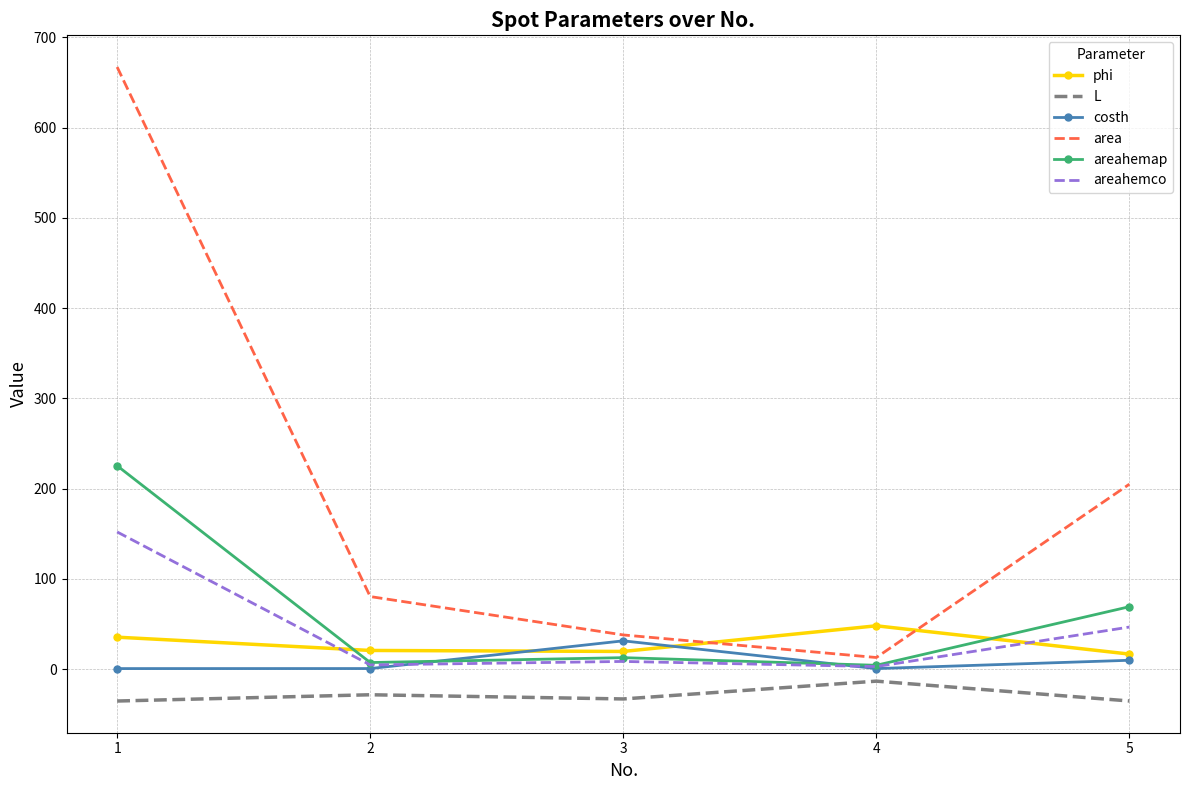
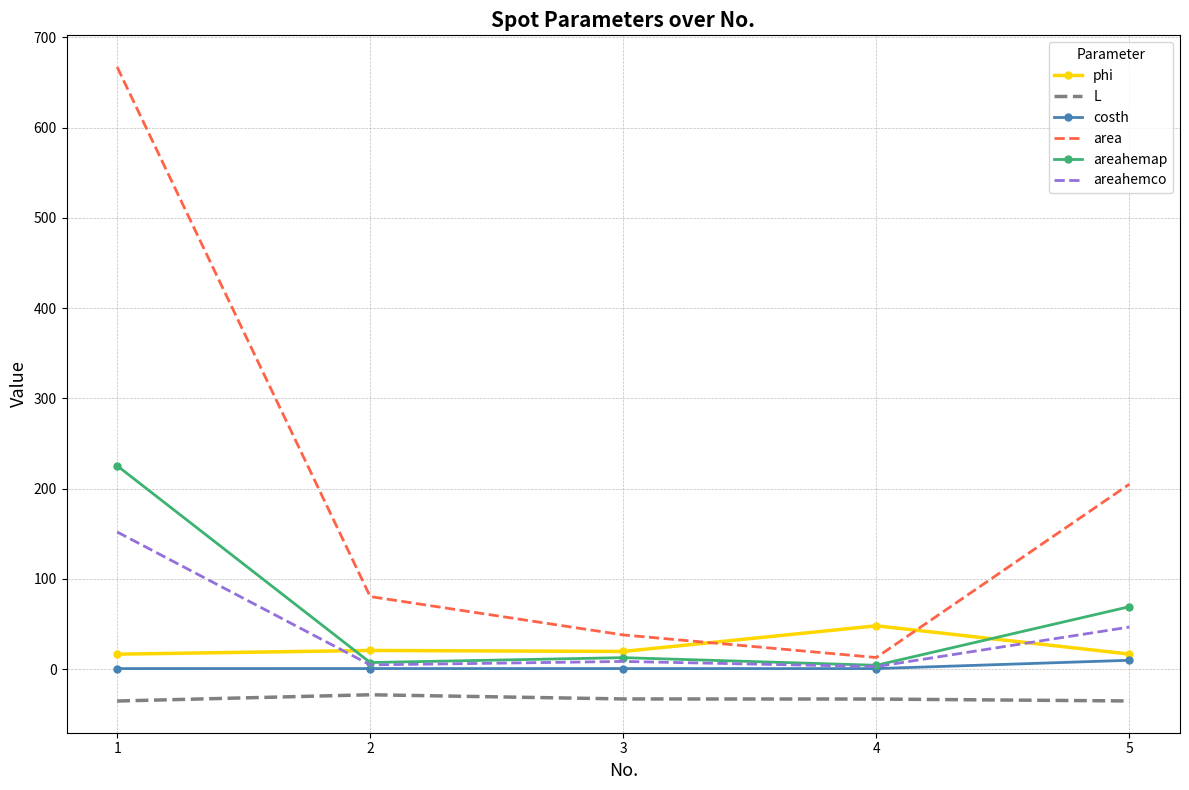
phi, 1: 40 -> 20
costh, 3: 30 -> 0
L, 4: -10 -> -30
